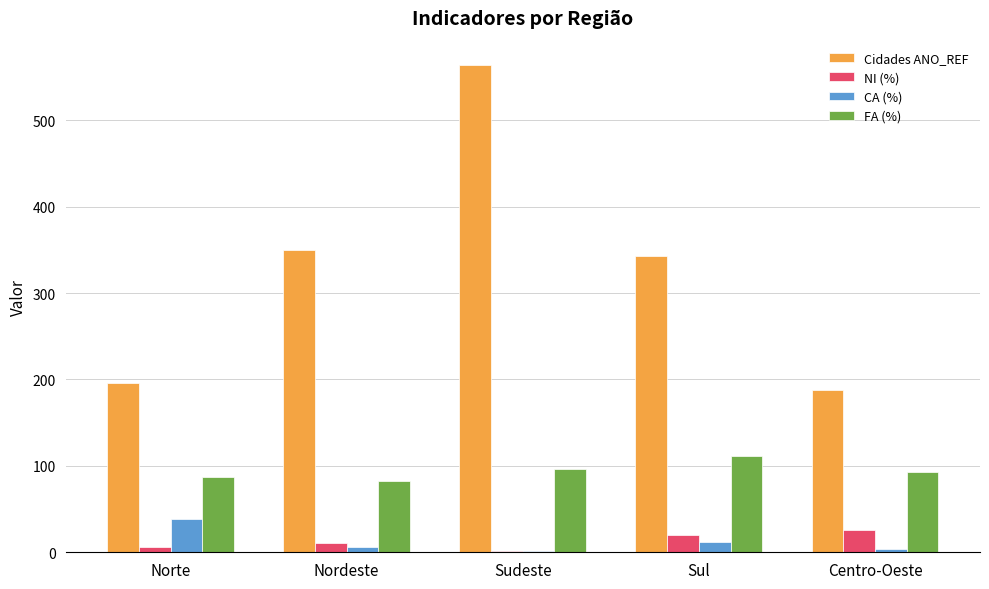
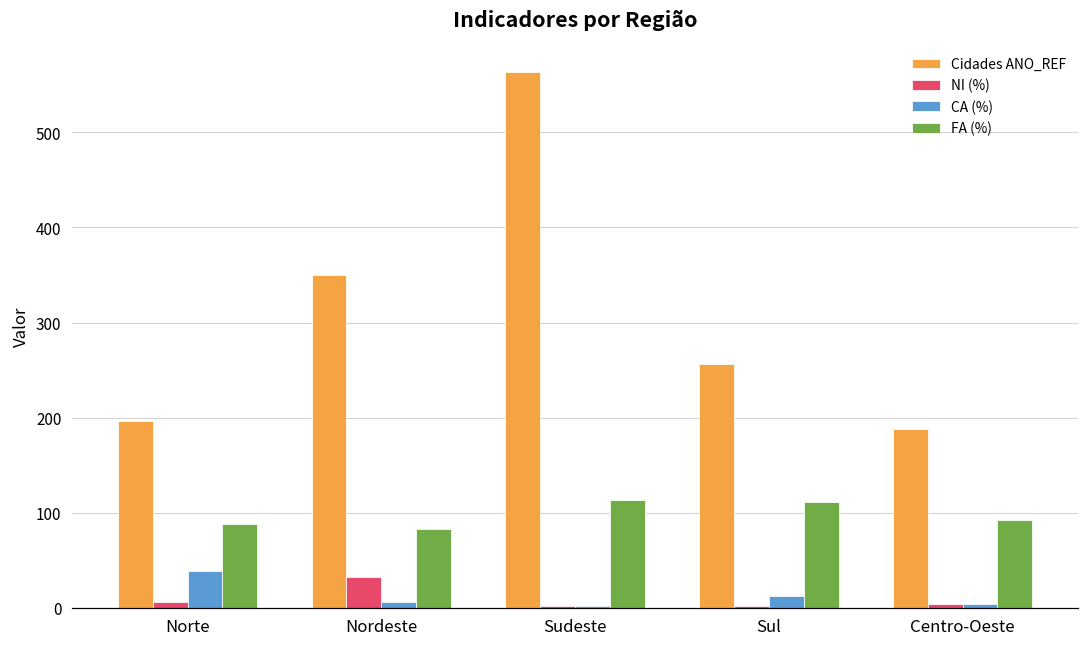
NI (%), Nordeste: 10 -> 30
FA (%), Sudeste: 100 -> 110
Cidades ANO_REF, Sul: 340 -> 260
NI (%), Sul: 20 -> 0
NI (%), Centro-Oeste: 30 -> 0
